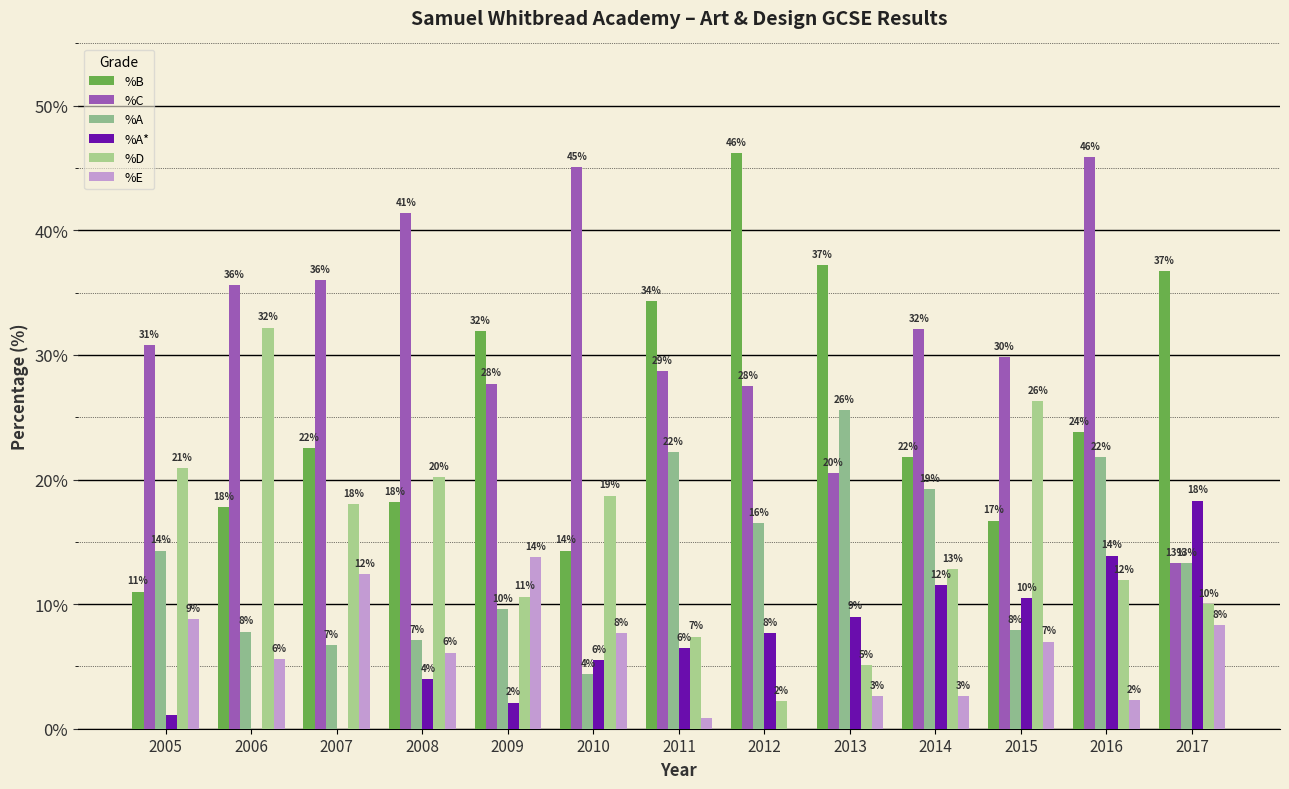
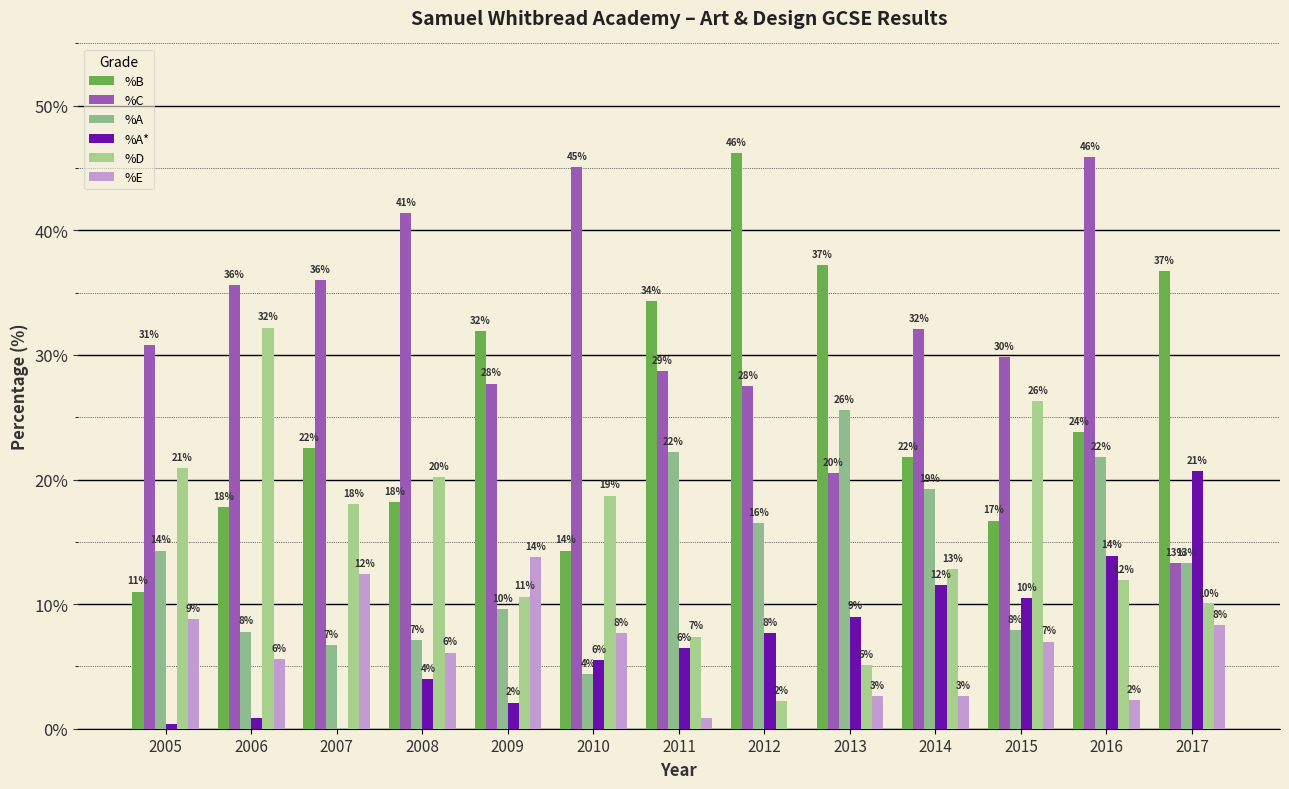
%A*, 2005: 1.1% -> 0.4%
%A*, 2006: 0.0% -> 0.9%
%A*, 2017: 18% -> 21%
